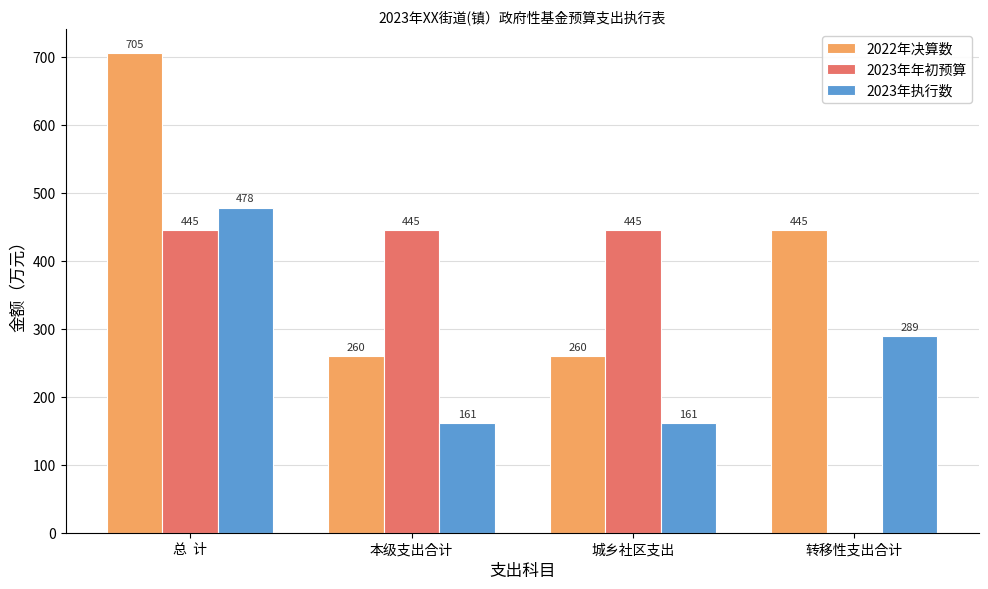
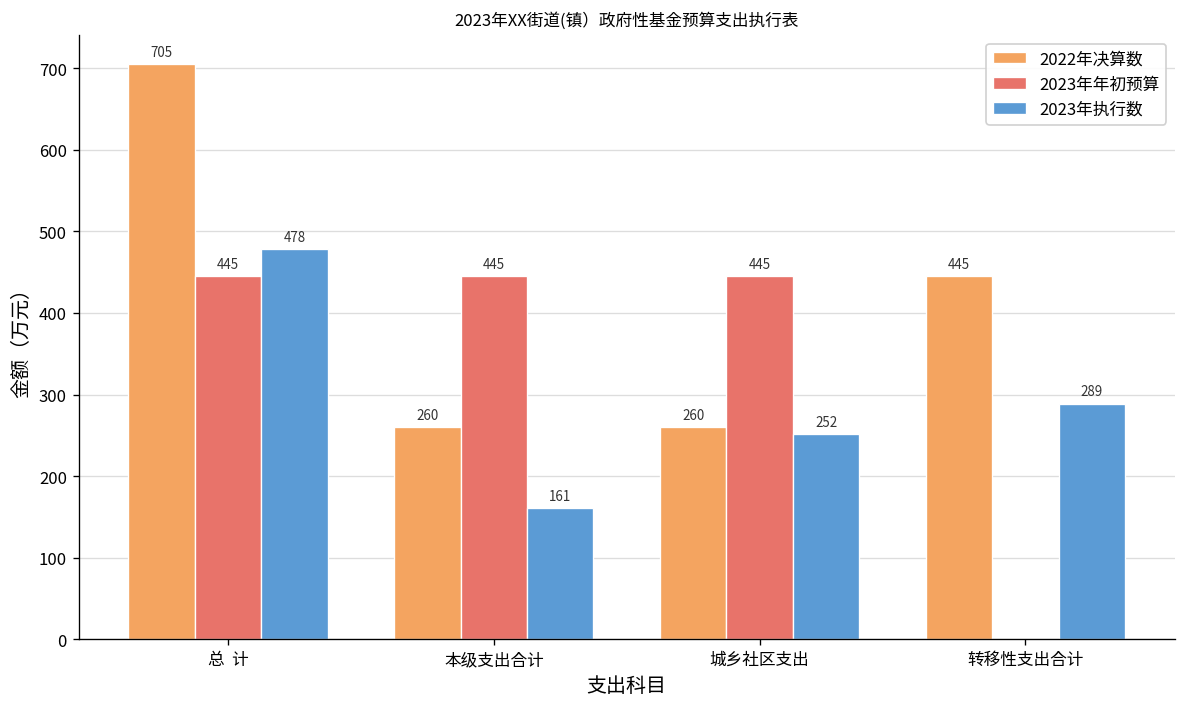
2023年执行数, 城乡社区支出: 161 -> 252
